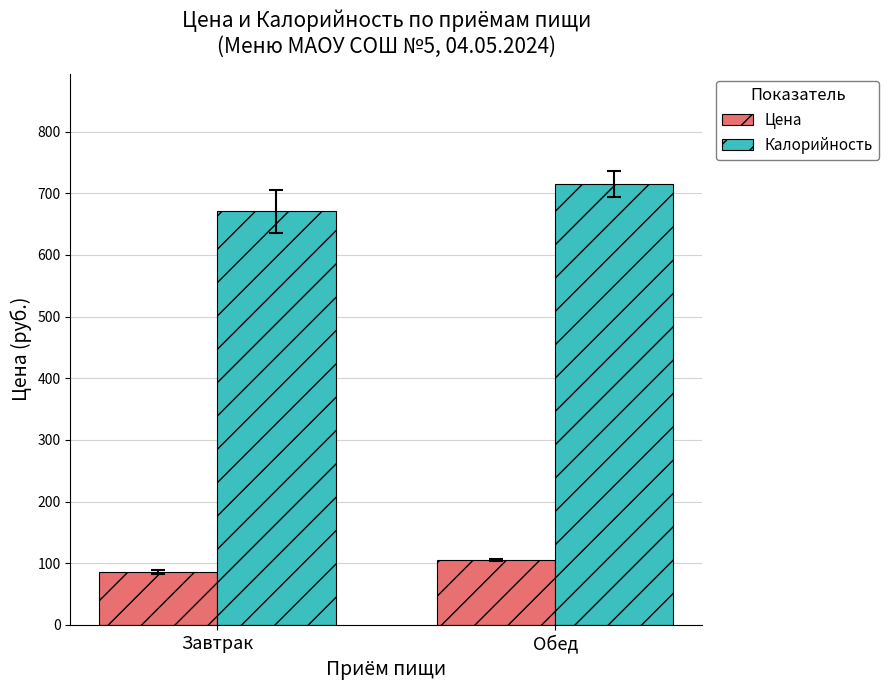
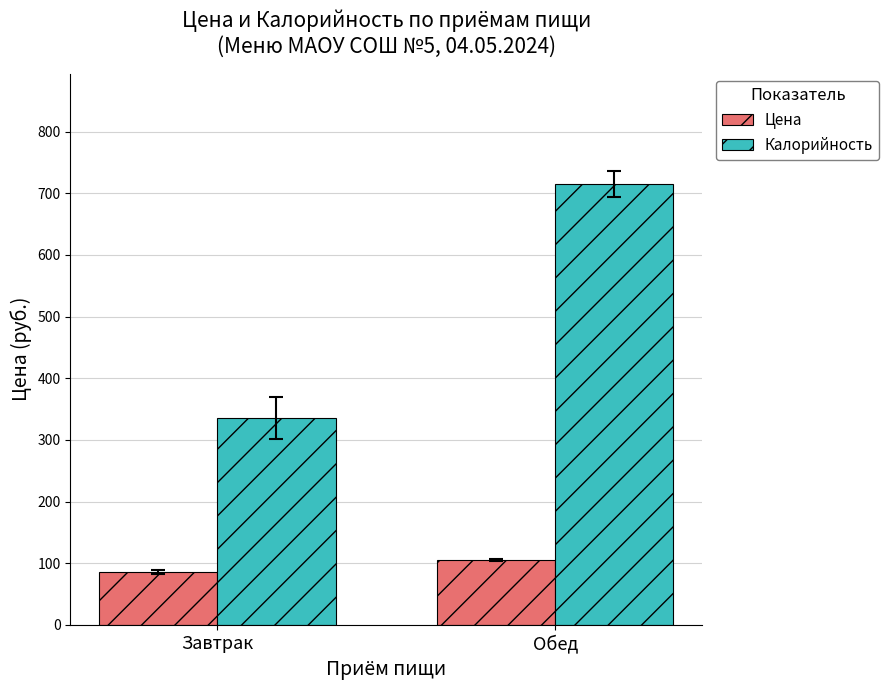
Калорийность, Завтрак: 670 -> 340
